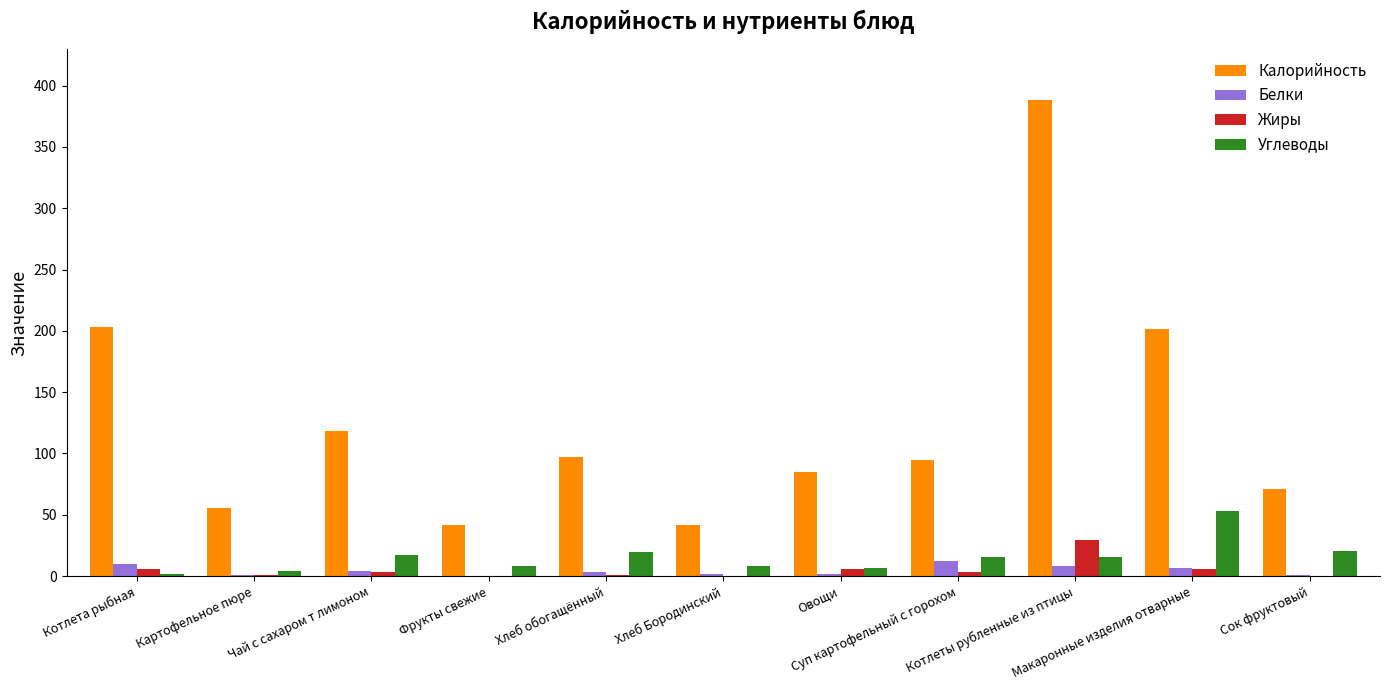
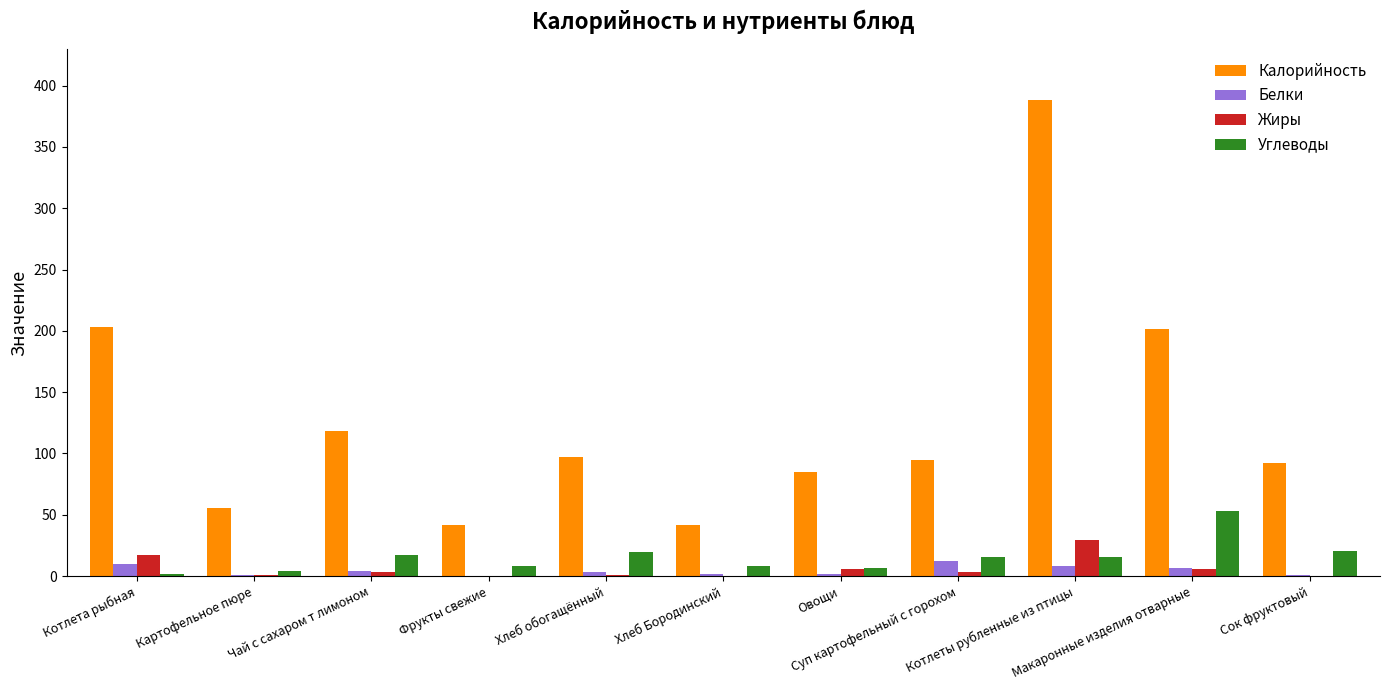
Жиры, Котлета рыбная: 6 -> 17
Калорийность, Сок фруктовый: 71 -> 92
